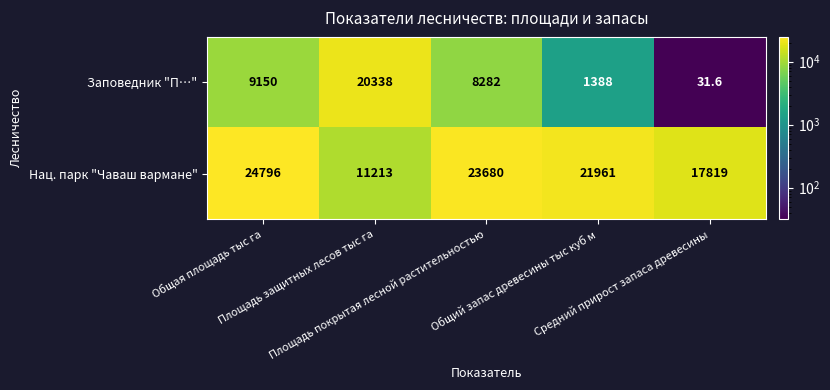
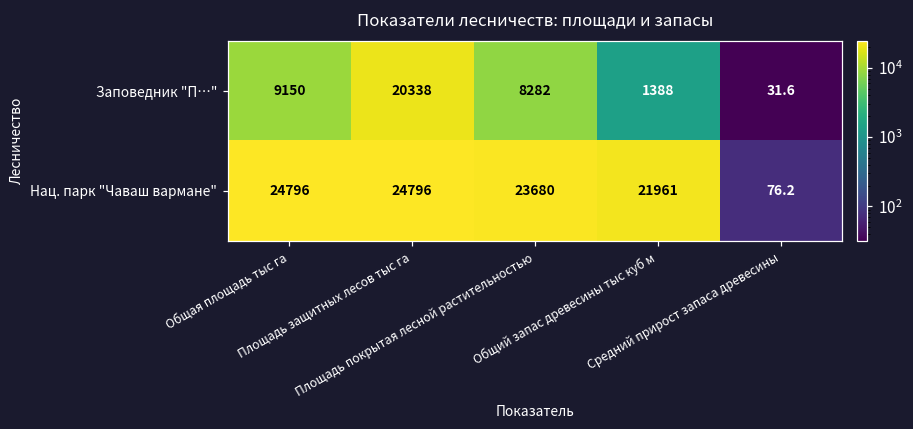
Нац. парк "Чаваш вармане", Площадь защитных лесов тыс га: 11213 -> 24796
Нац. парк "Чаваш вармане", Средний прирост запаса древесины: 17819 -> 76.2
